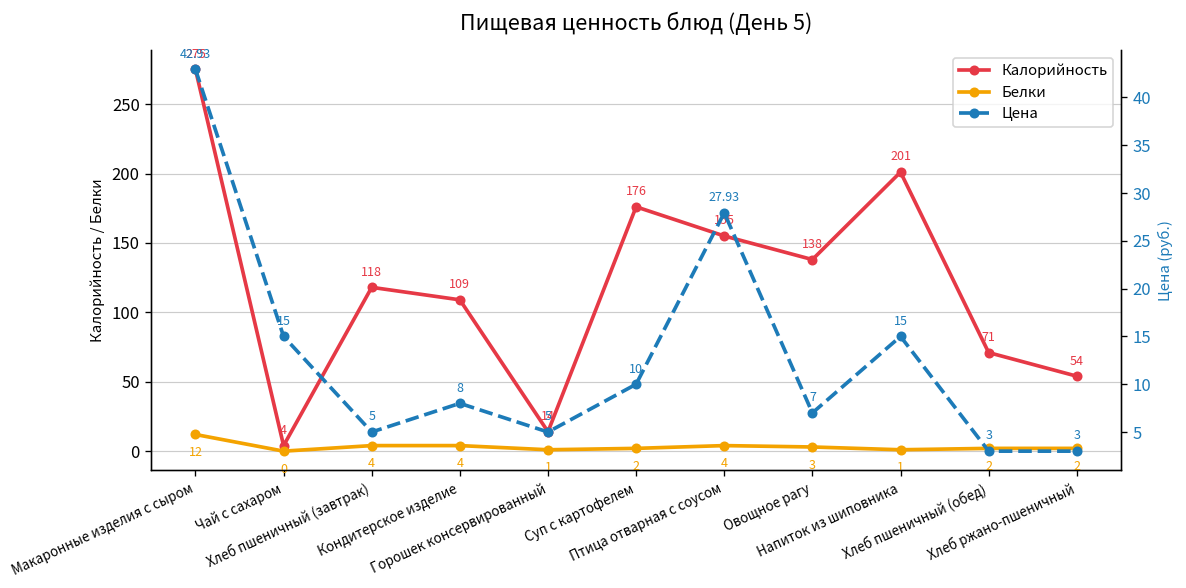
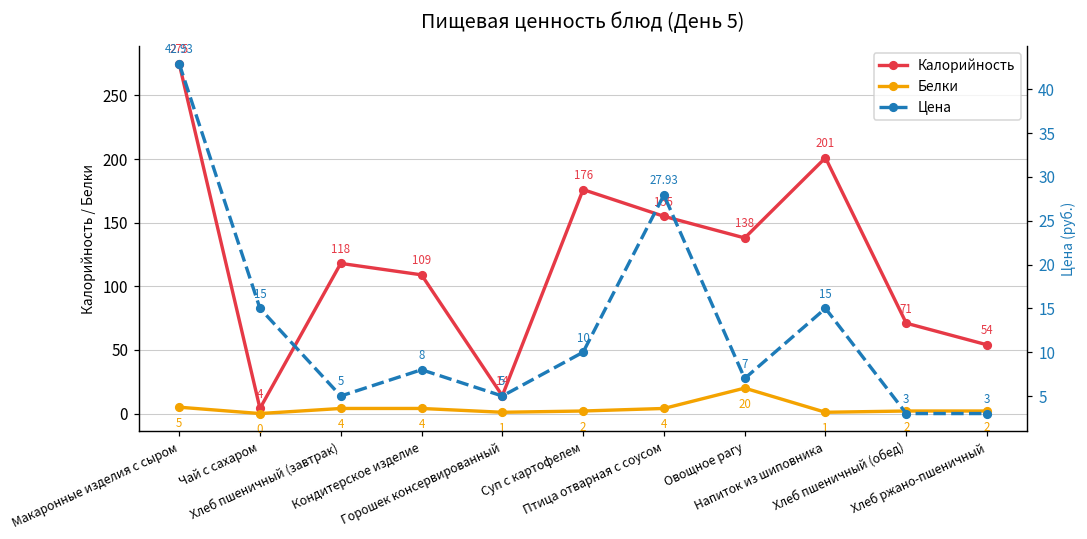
Белки, Макаронные изделия с сыром: 12 -> 5
Белки, Овощное рагу: 3 -> 20
